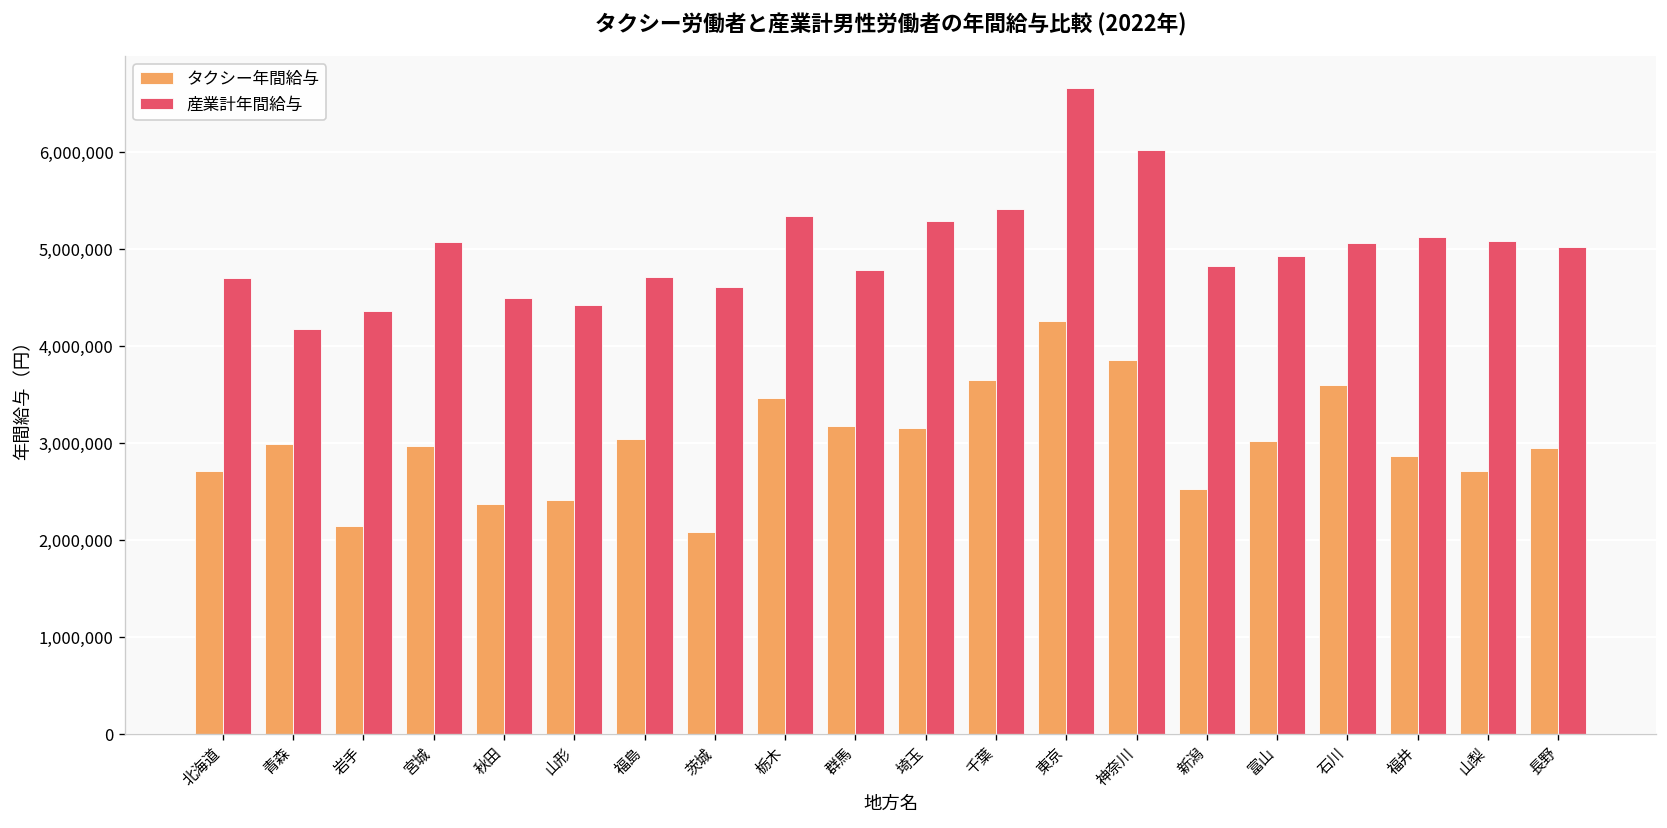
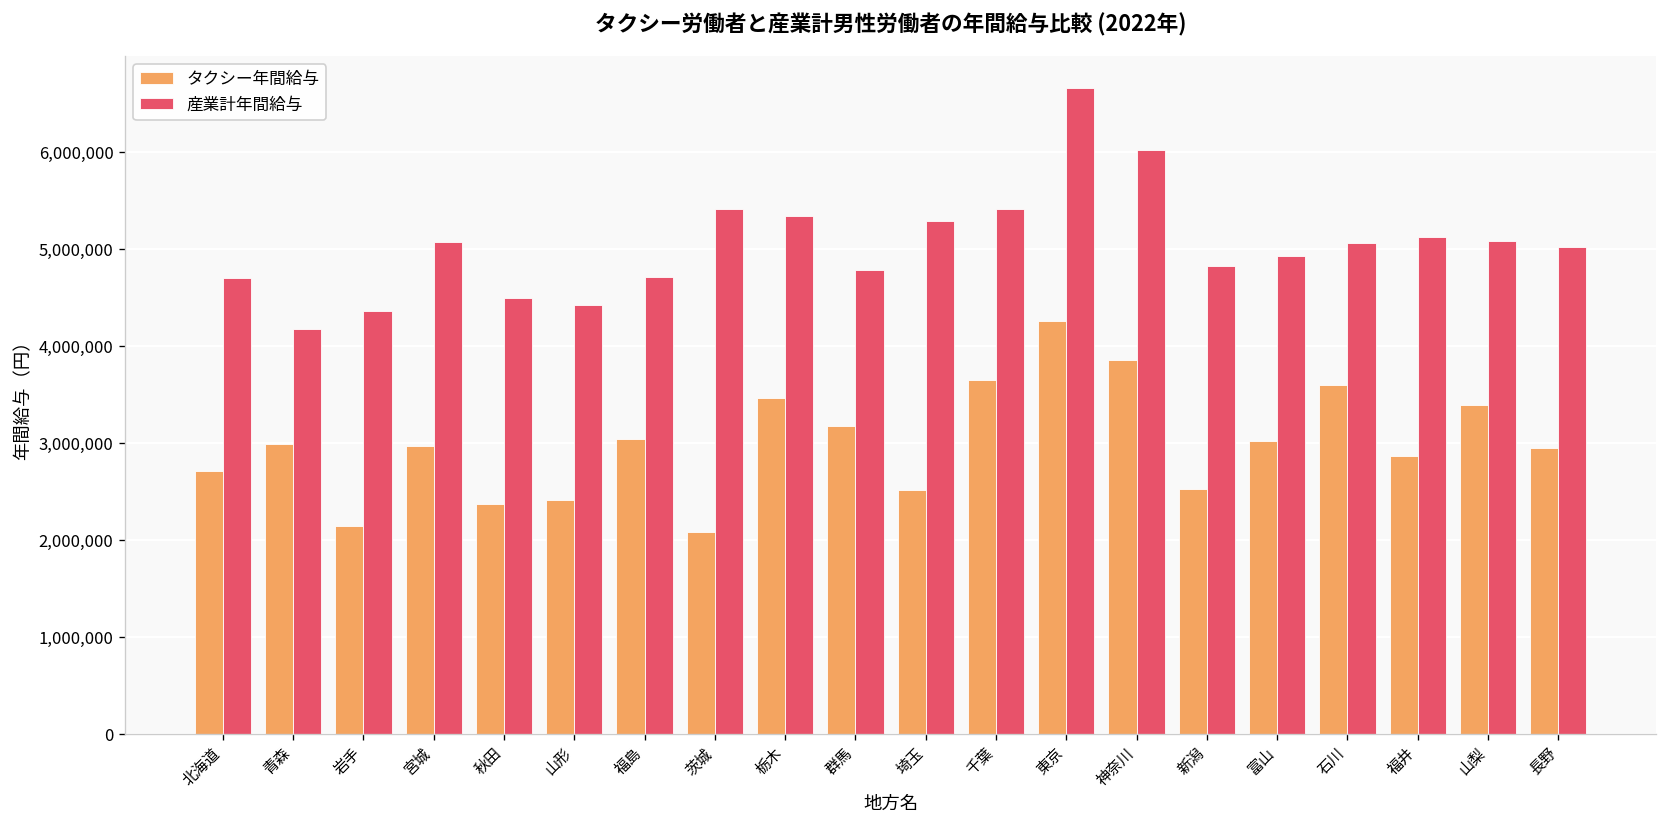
産業計年間給与, 茨城: 4,600,000 -> 5,400,000
タクシー年間給与, 埼玉: 3,200,000 -> 2,500,000
タクシー年間給与, 山梨: 2,700,000 -> 3,400,000
